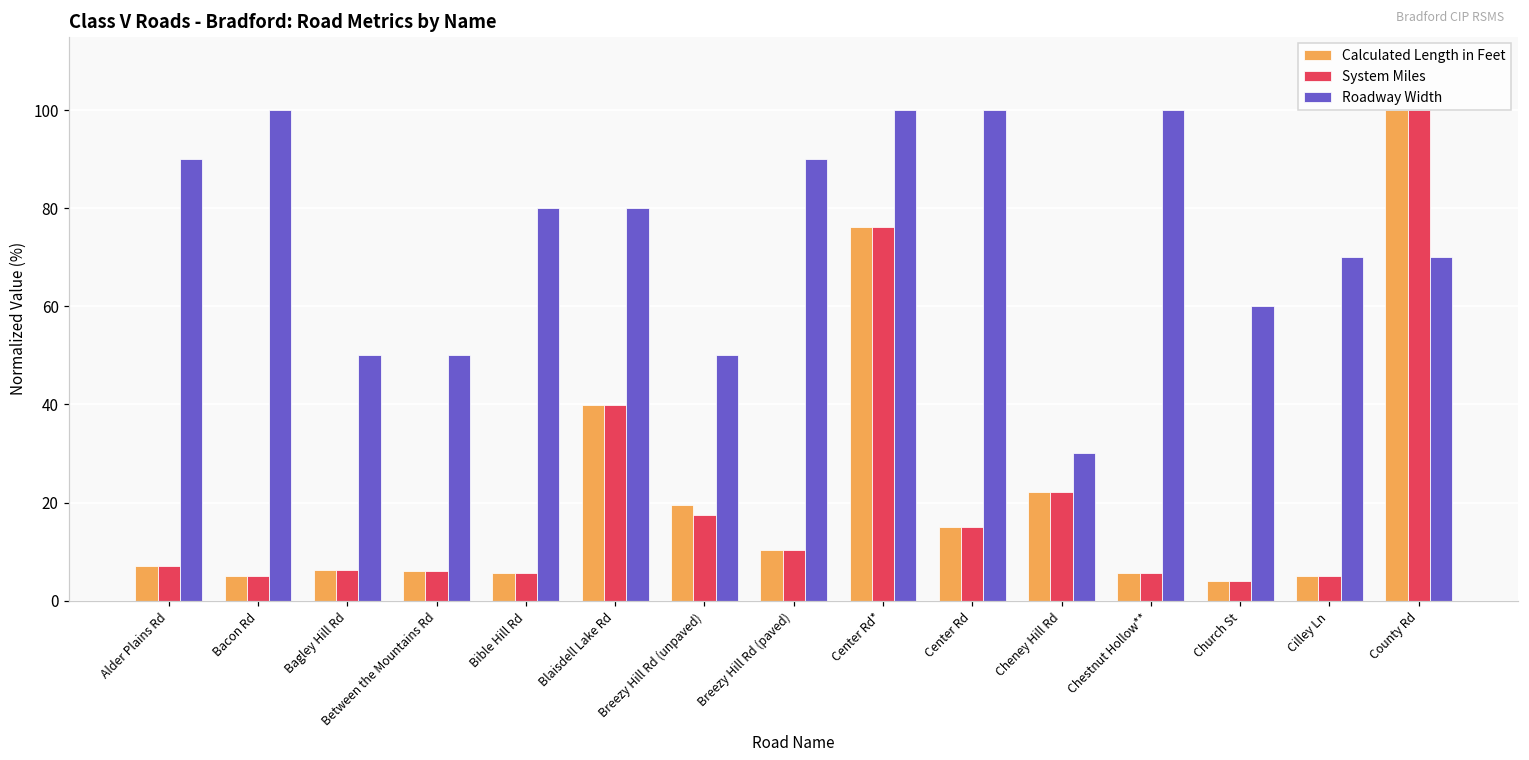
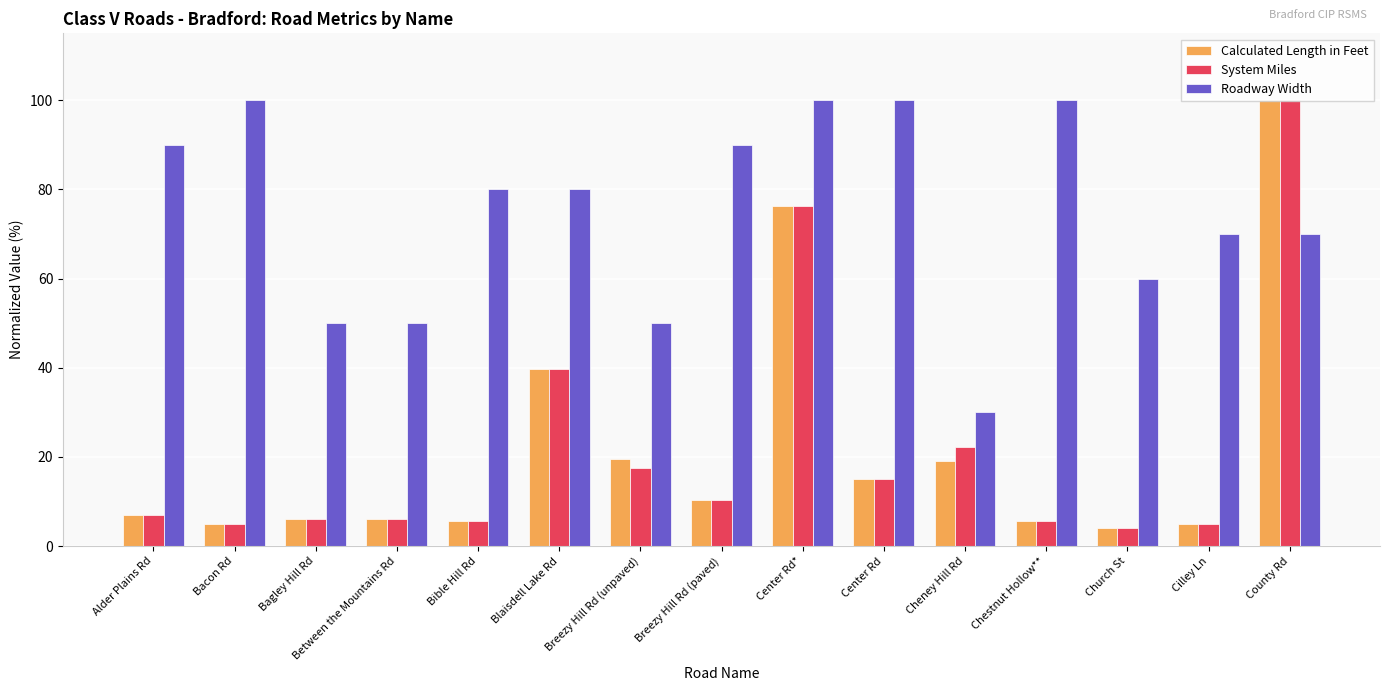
Calculated Length in Feet, Cheney Hill Rd: 22 -> 19
